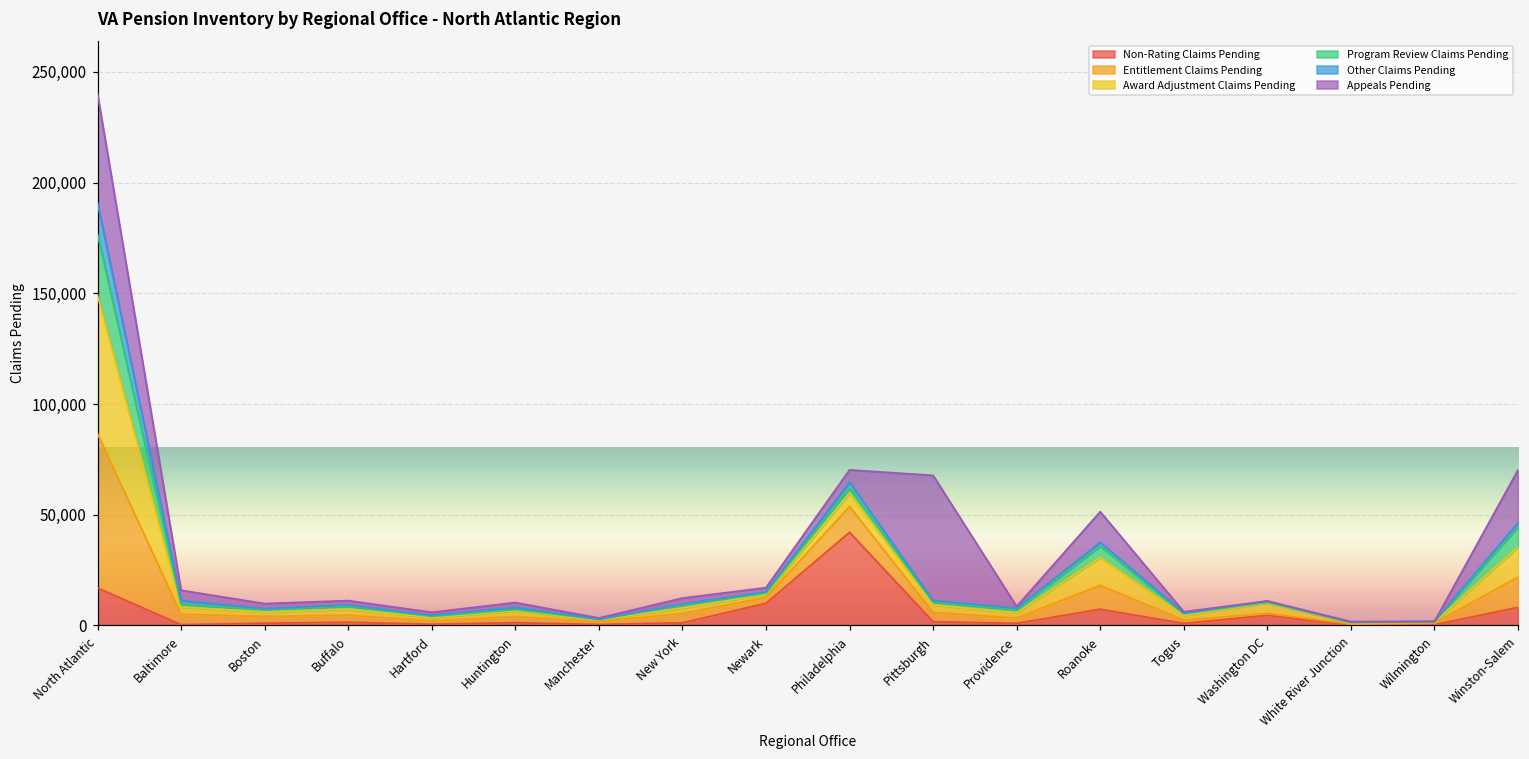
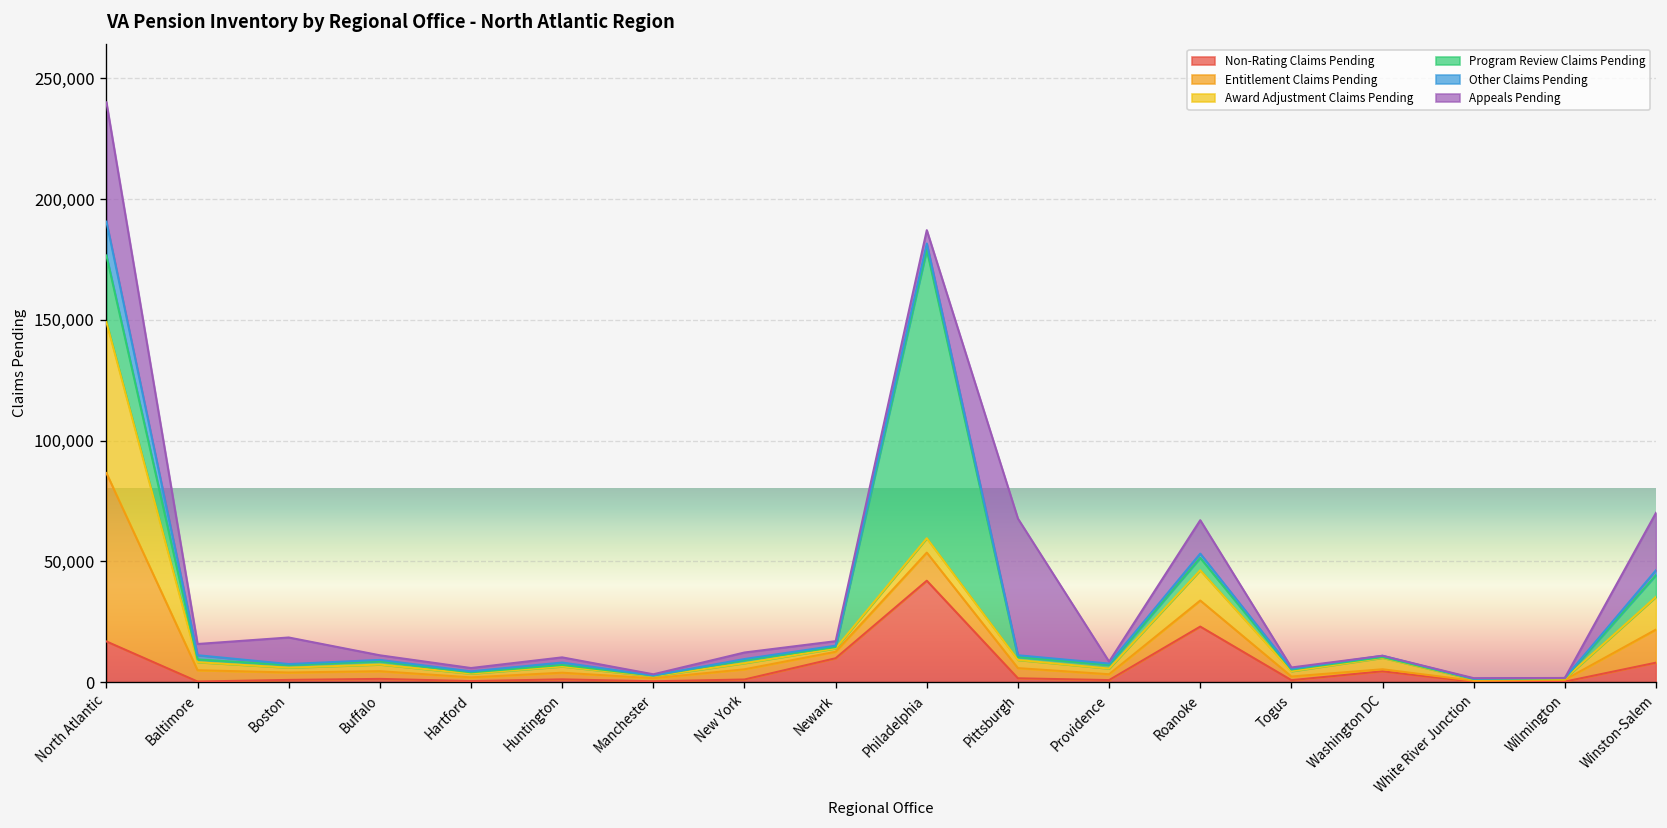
Appeals Pending, Boston: 2,000 -> 11,000
Program Review Claims Pending, Philadelphia: 2,000 -> 119,000
Non-Rating Claims Pending, Roanoke: 7,000 -> 23,000
